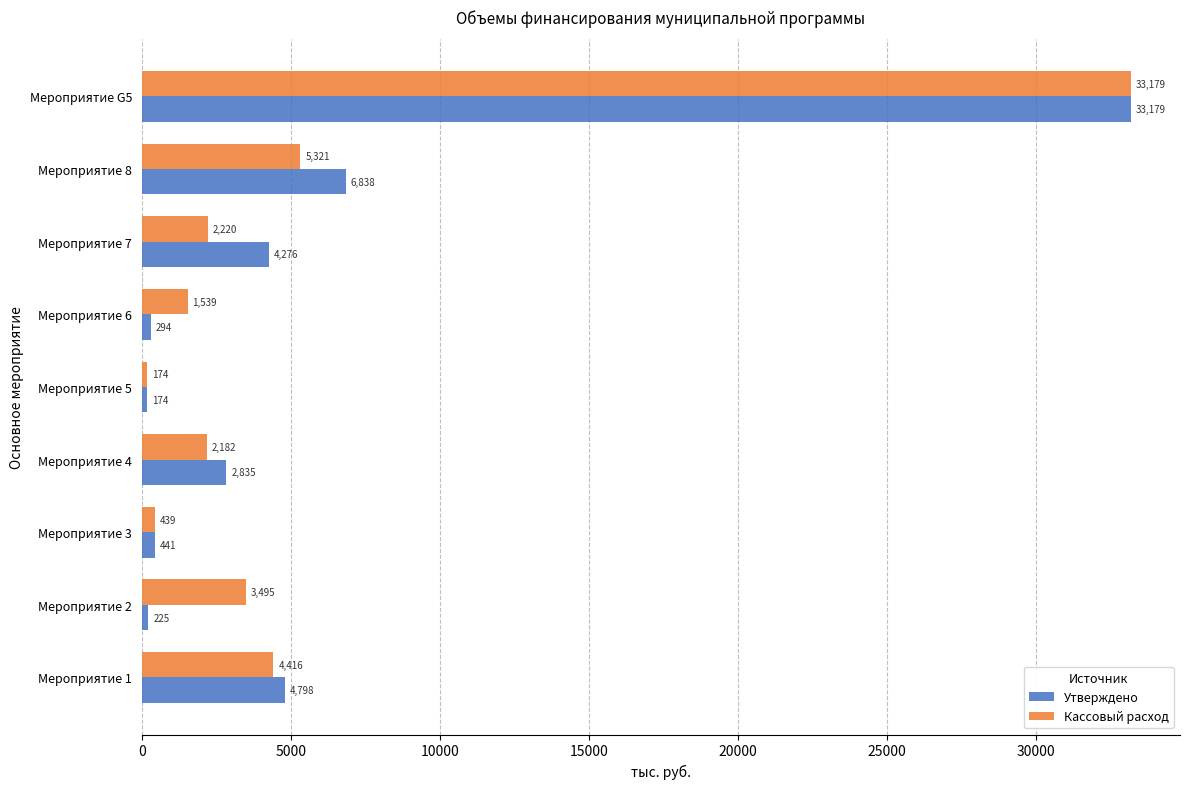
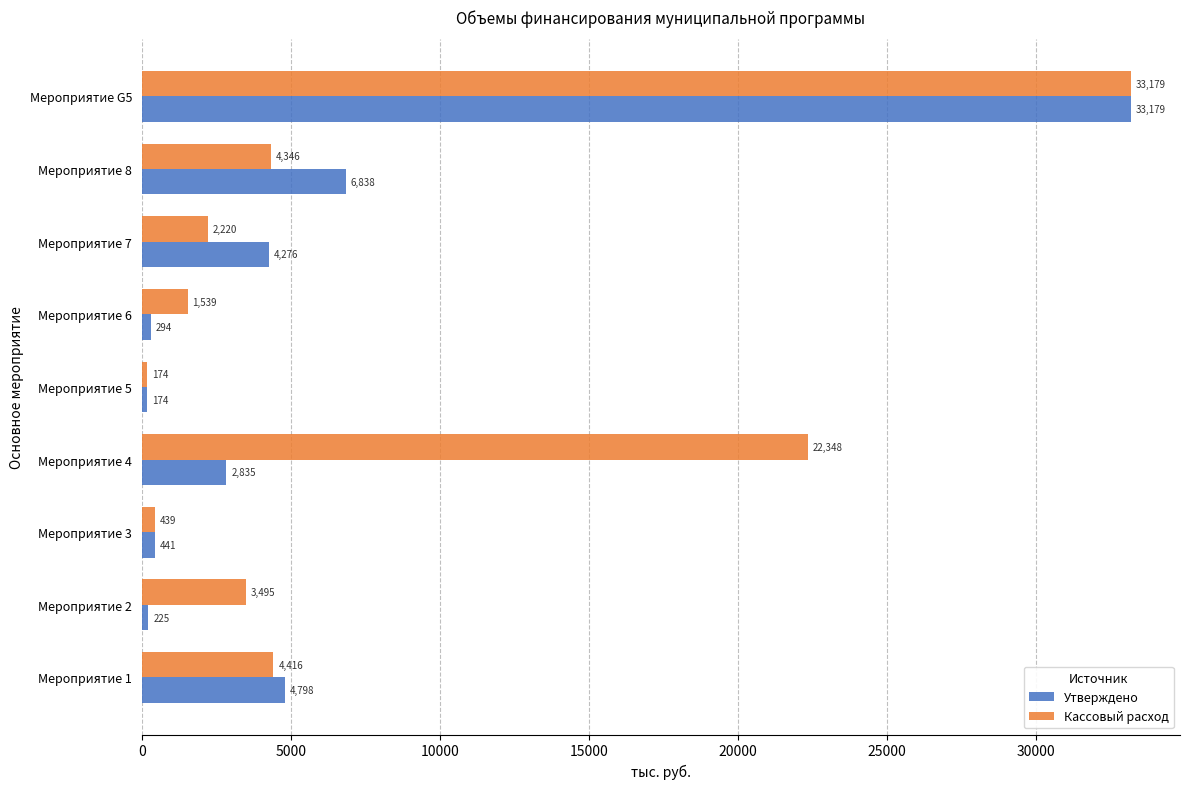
Кассовый расход, Мероприятие 8: 5,321 -> 4,346
Кассовый расход, Мероприятие 4: 2,182 -> 22,348
